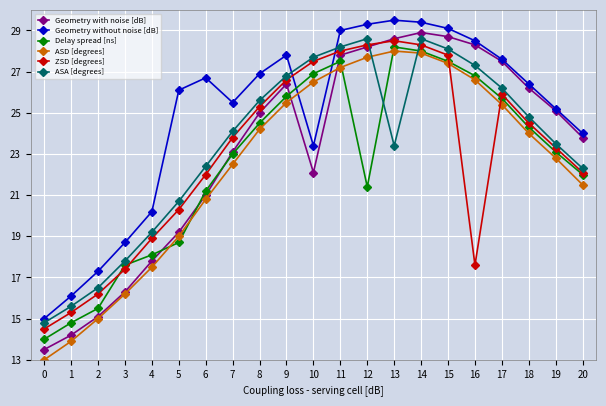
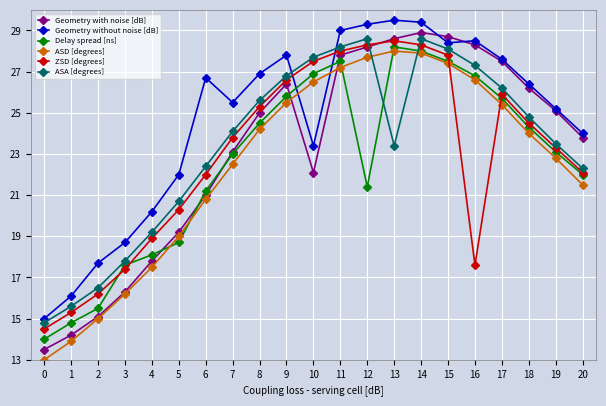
Geometry without noise [dB], 2: 17.3 -> 17.7
Geometry without noise [dB], 5: 26.1 -> 22.0
Geometry without noise [dB], 15: 29.1 -> 28.4
